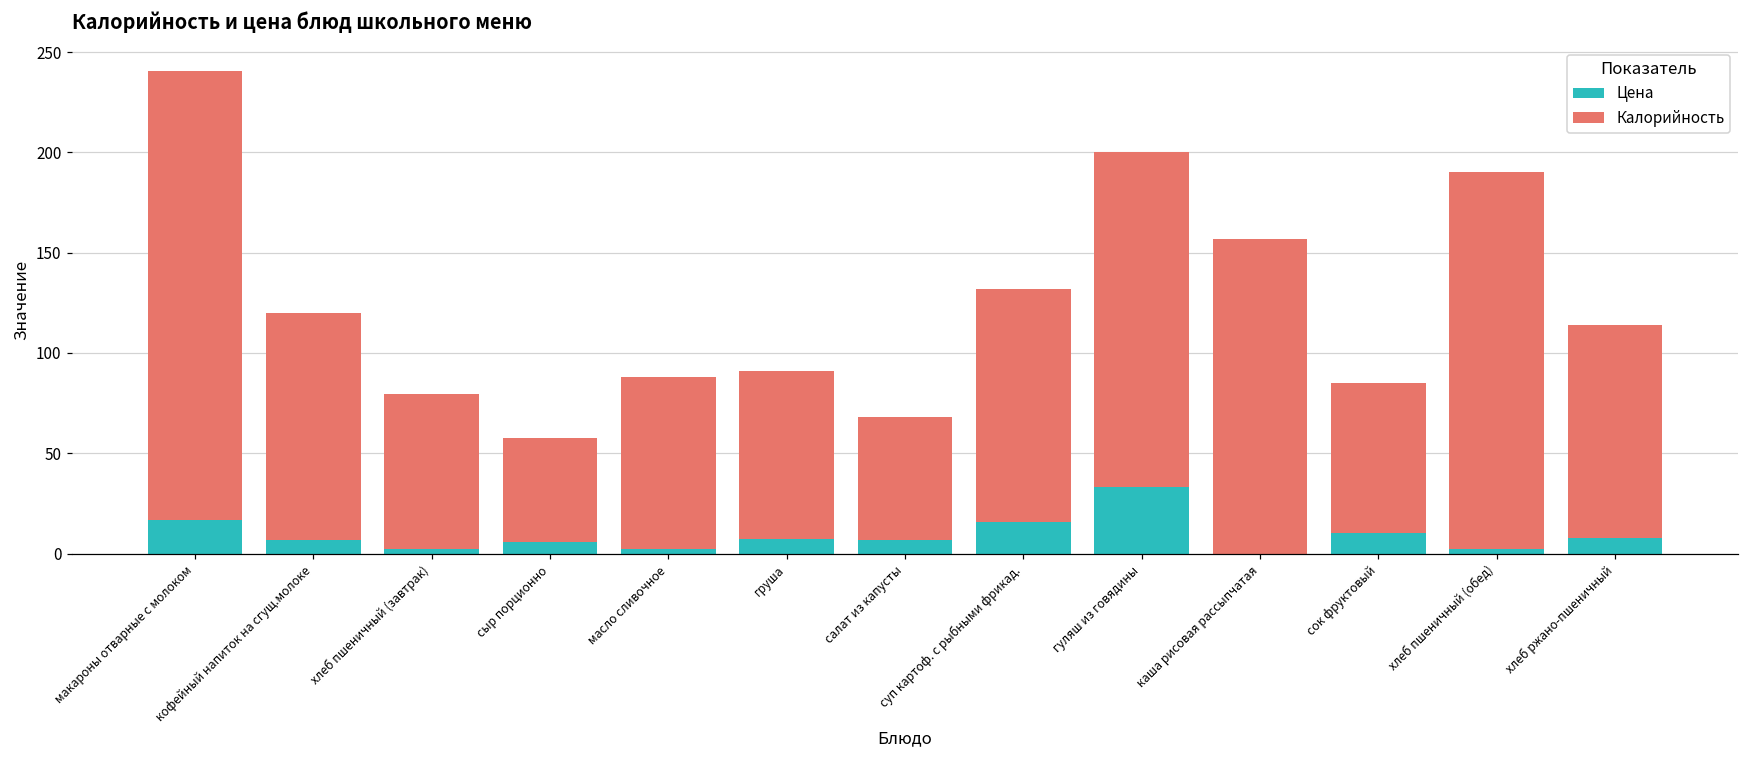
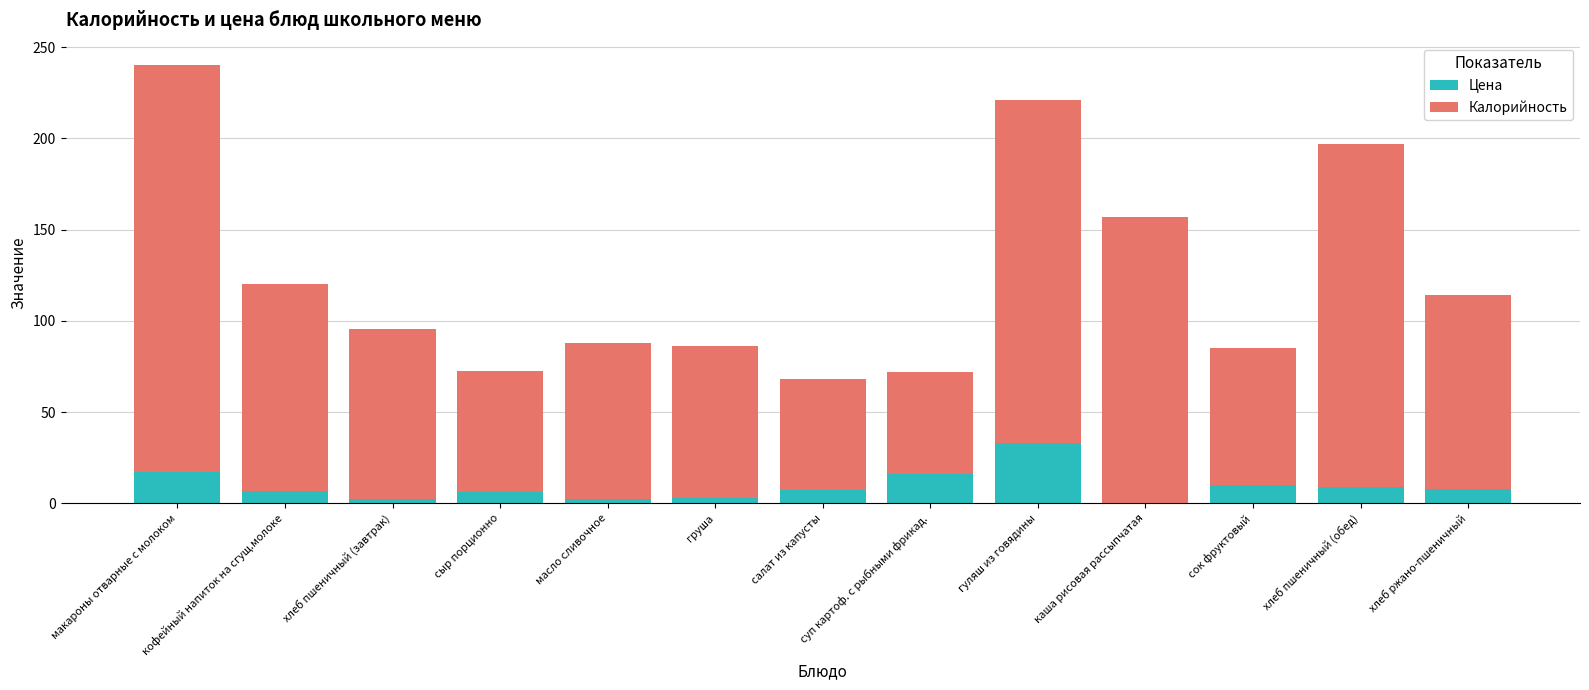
Калорийность, хлеб пшеничный (завтрак): 77 -> 94
Калорийность, сыр порционно: 52 -> 67
Цена, груша: 7 -> 3
Калорийность, суп картоф. с рыбными фрикад.: 116 -> 56
Калорийность, гуляш из говядины: 167 -> 188
Цена, хлеб пшеничный (обед): 2 -> 9
